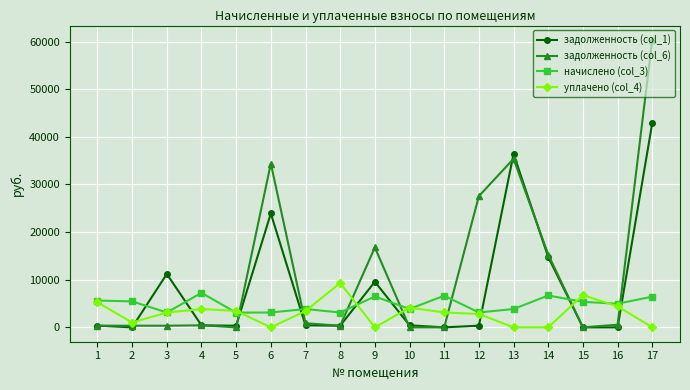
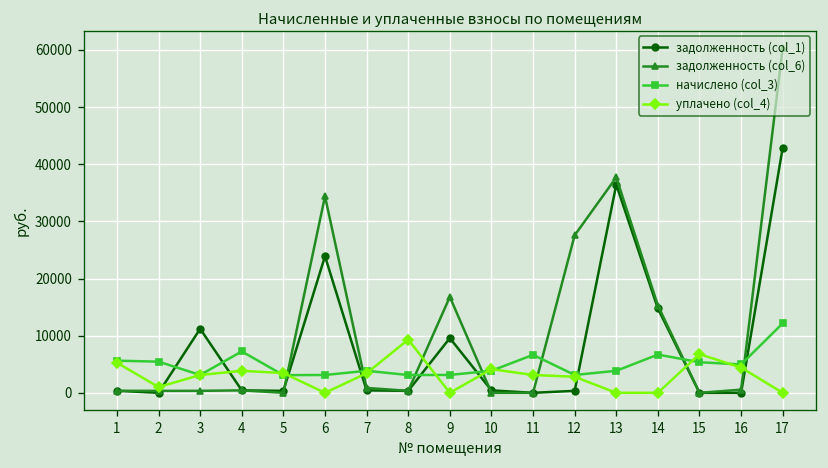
начислено (col_3), 9: 6000 -> 3000
задолженность (col_6), 13: 35000 -> 38000
начислено (col_3), 17: 6000 -> 12000
